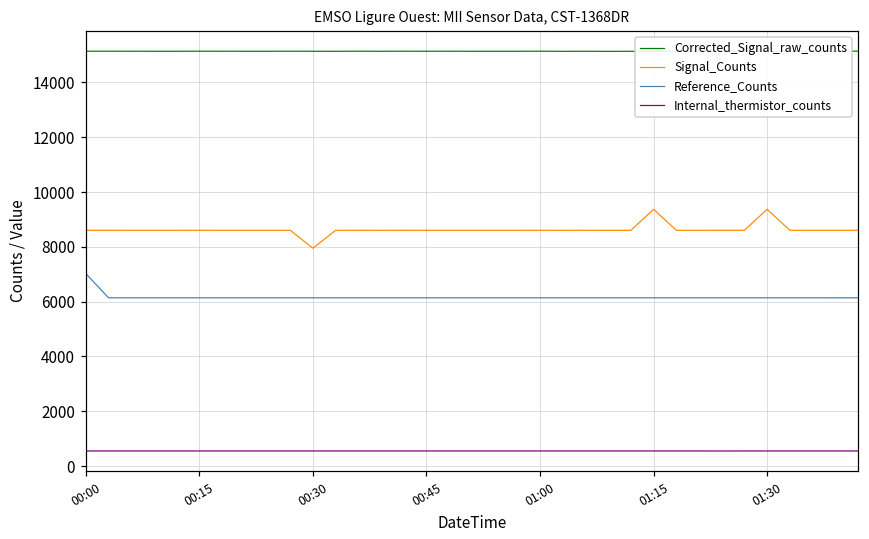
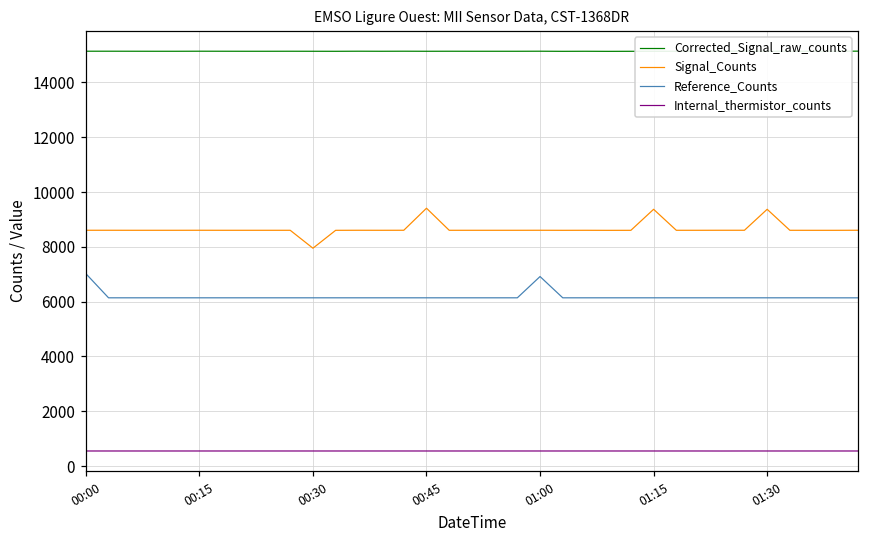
Signal_Counts, 00:45: 8600 -> 9400
Reference_Counts, 01:00: 6100 -> 6900
